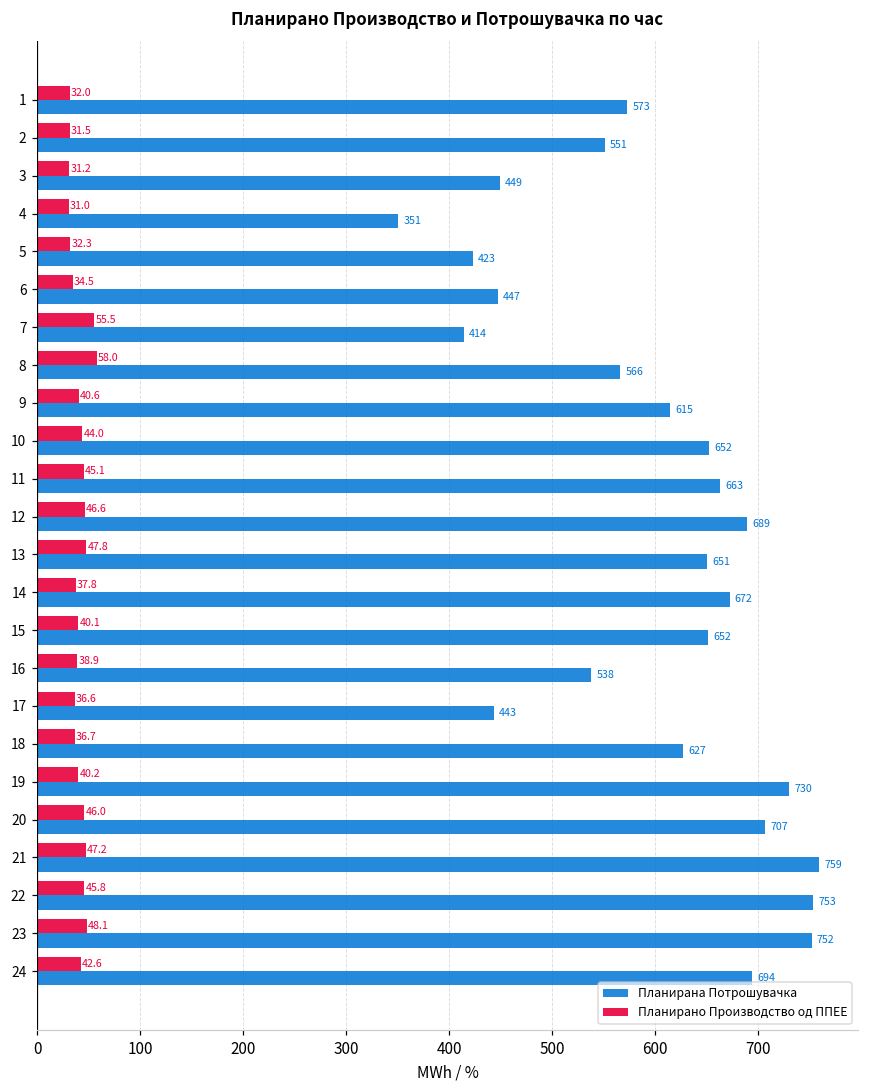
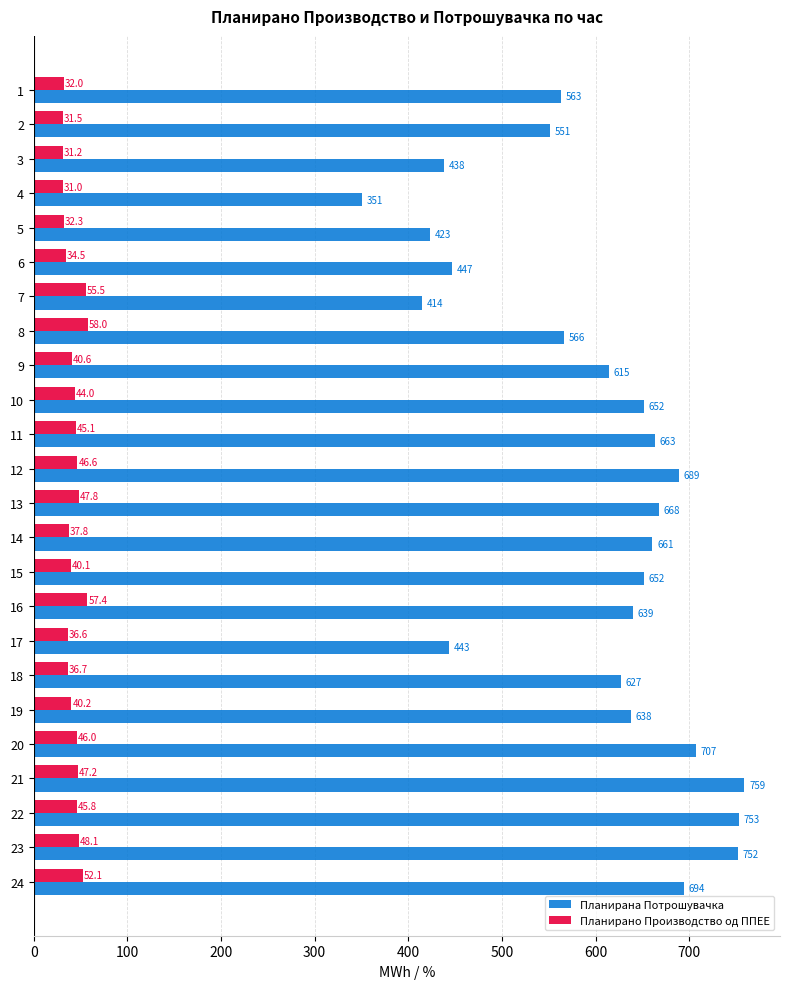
Планирана Потрошувачка, 1: 573 -> 563
Планирана Потрошувачка, 3: 449 -> 438
Планирана Потрошувачка, 13: 651 -> 668
Планирана Потрошувачка, 14: 672 -> 661
Планирано Производство од ППЕЕ, 16: 38.9 -> 57.4
Планирана Потрошувачка, 16: 538 -> 639
Планирана Потрошувачка, 19: 730 -> 638
Планирано Производство од ППЕЕ, 24: 42.6 -> 52.1
